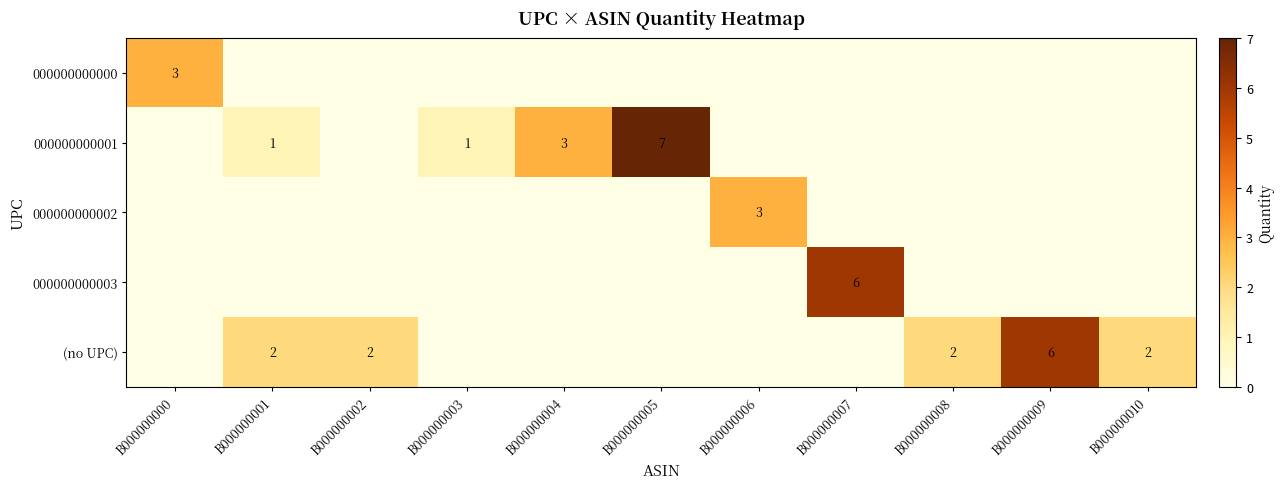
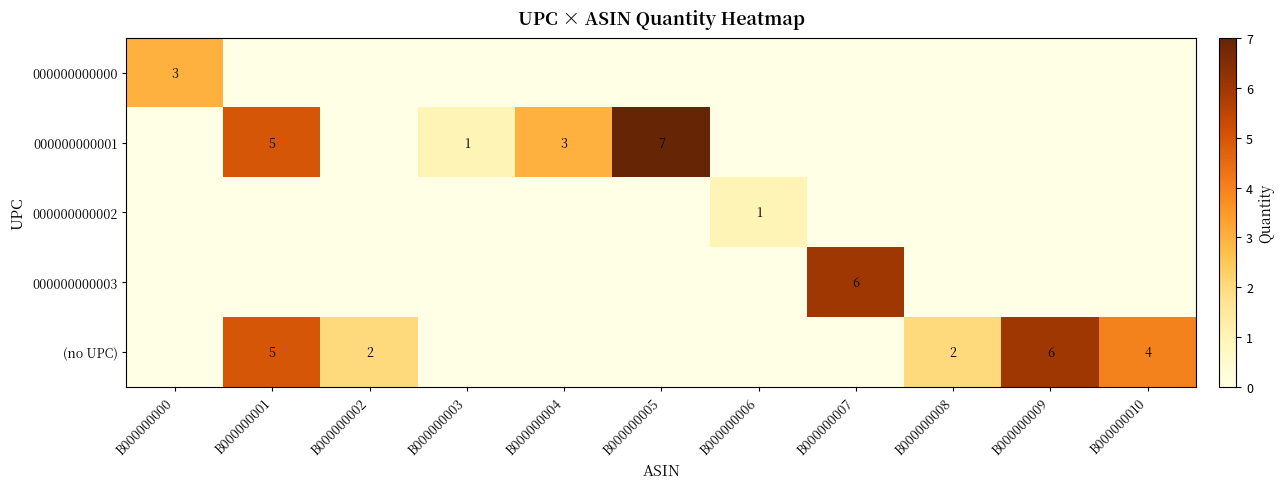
000000000001, B000000001: 1 -> 5
000000000002, B000000006: 3 -> 1
(no UPC), B000000001: 2 -> 5
(no UPC), B000000010: 2 -> 4
